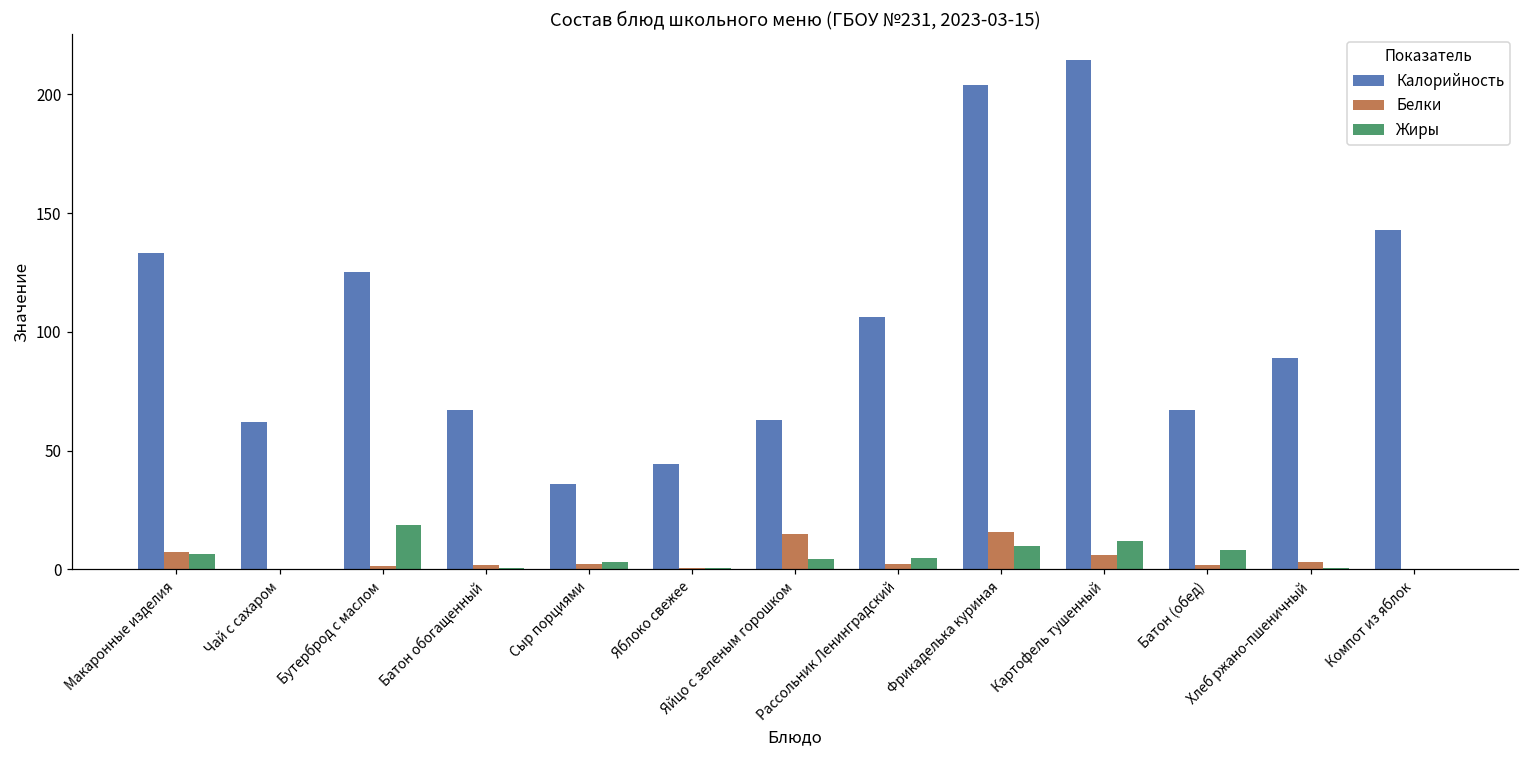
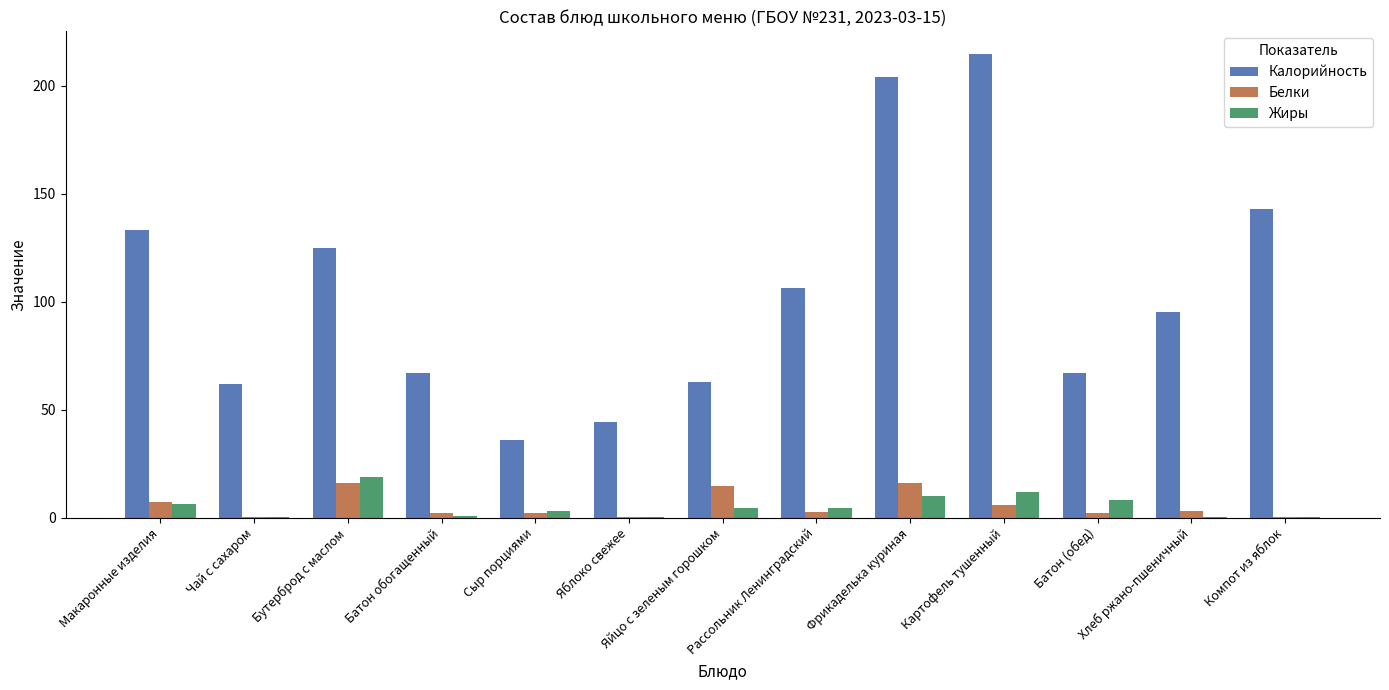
Белки, Бутерброд с маслом: 1 -> 16
Калорийность, Хлеб ржано-пшеничный: 89 -> 95
